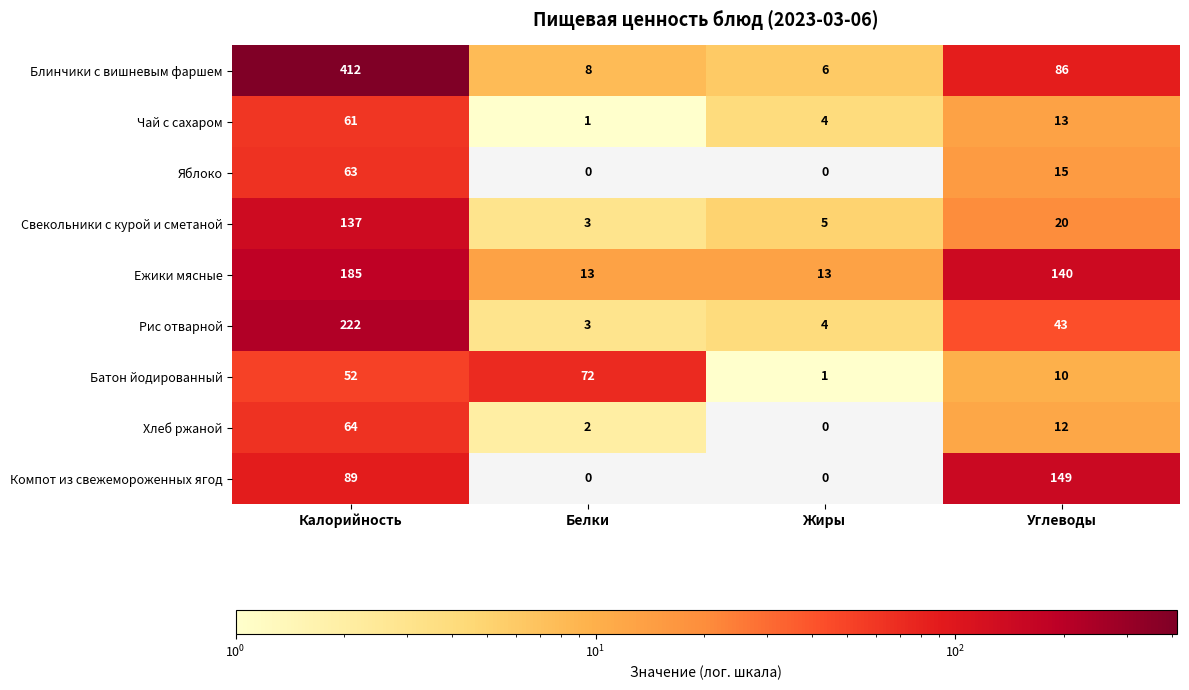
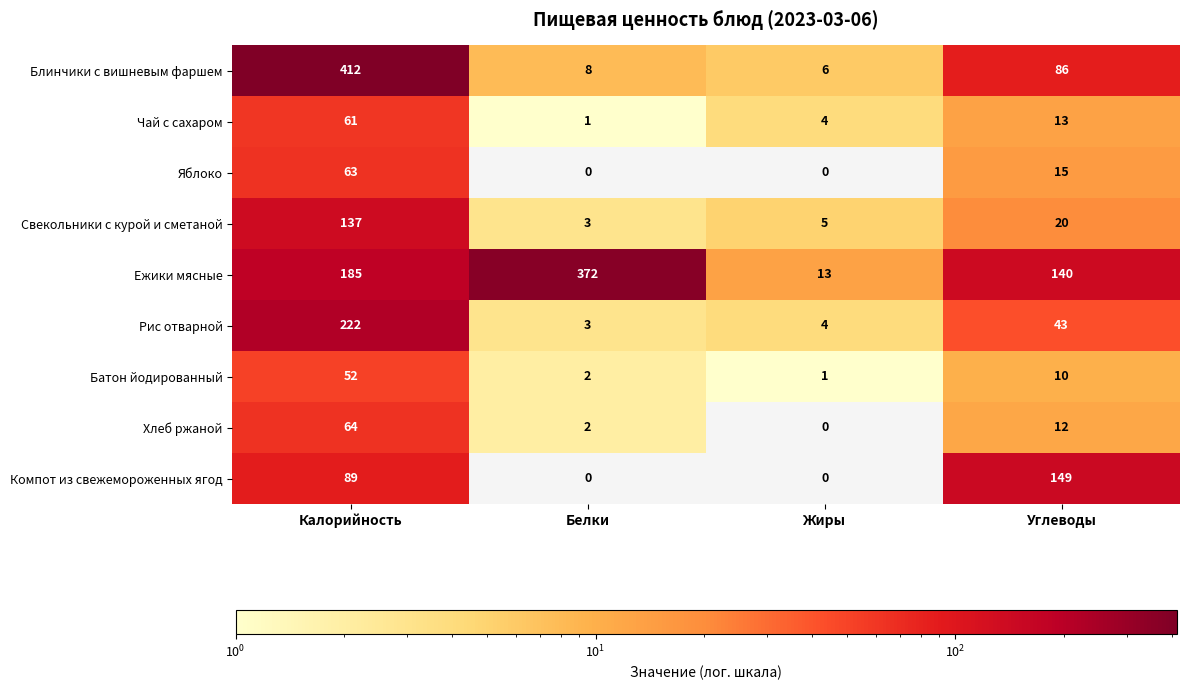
Ежики мясные, Белки: 13 -> 372
Батон йодированный, Белки: 72 -> 2
